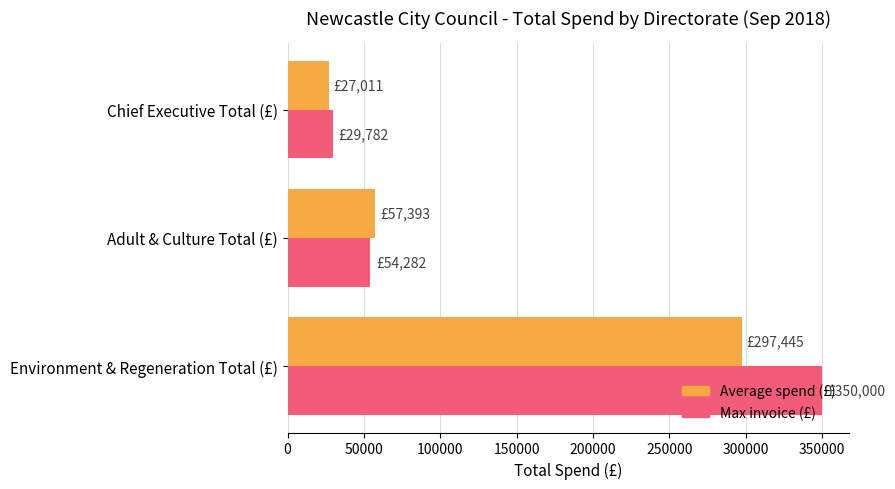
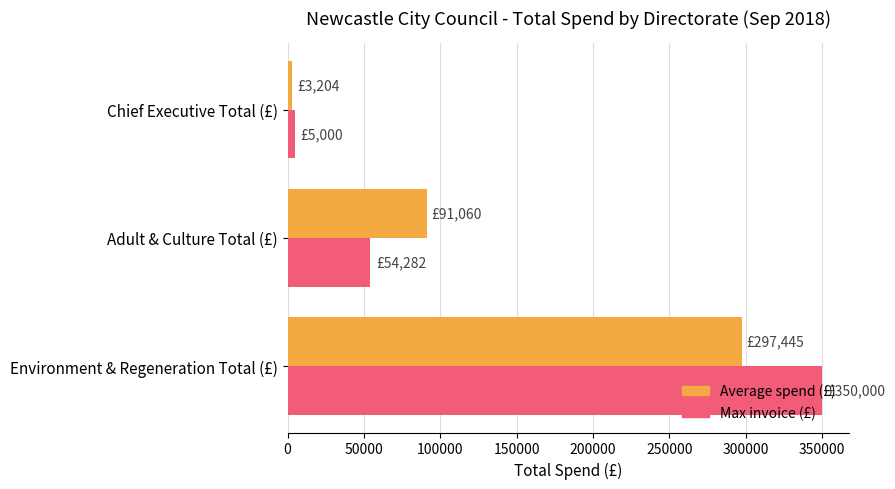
Average spend (£), Chief Executive Total (£): £27,011 -> £3,204
Max invoice (£), Chief Executive Total (£): £29,782 -> £5,000
Average spend (£), Adult & Culture Total (£): £57,393 -> £91,060
